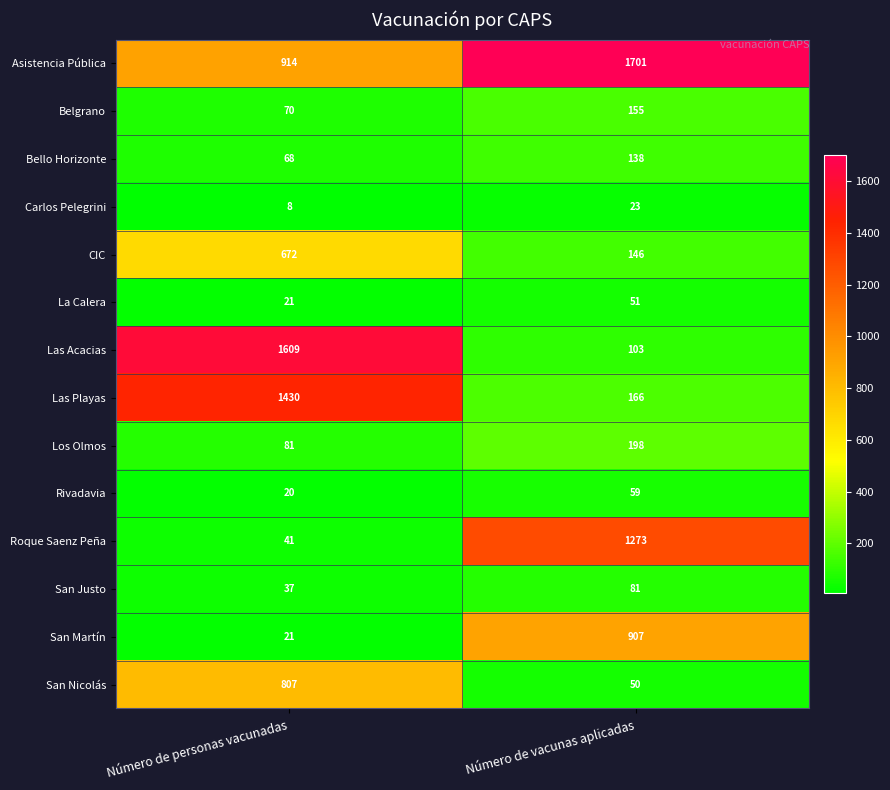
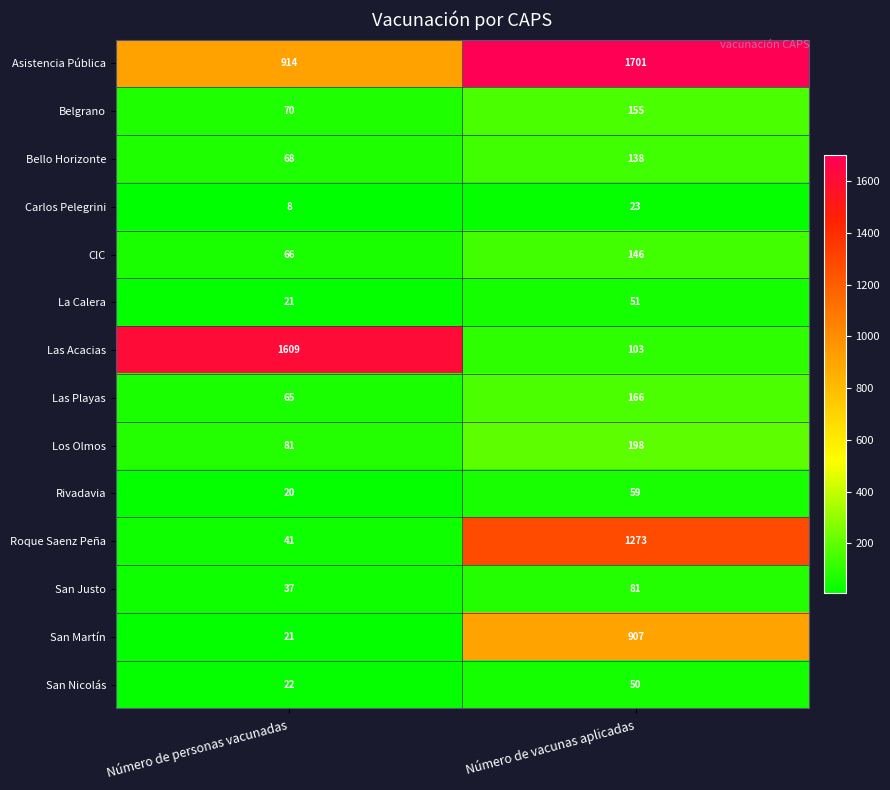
CIC, Número de personas vacunadas: 672 -> 66
Las Playas, Número de personas vacunadas: 1430 -> 65
San Nicolás, Número de personas vacunadas: 807 -> 22
